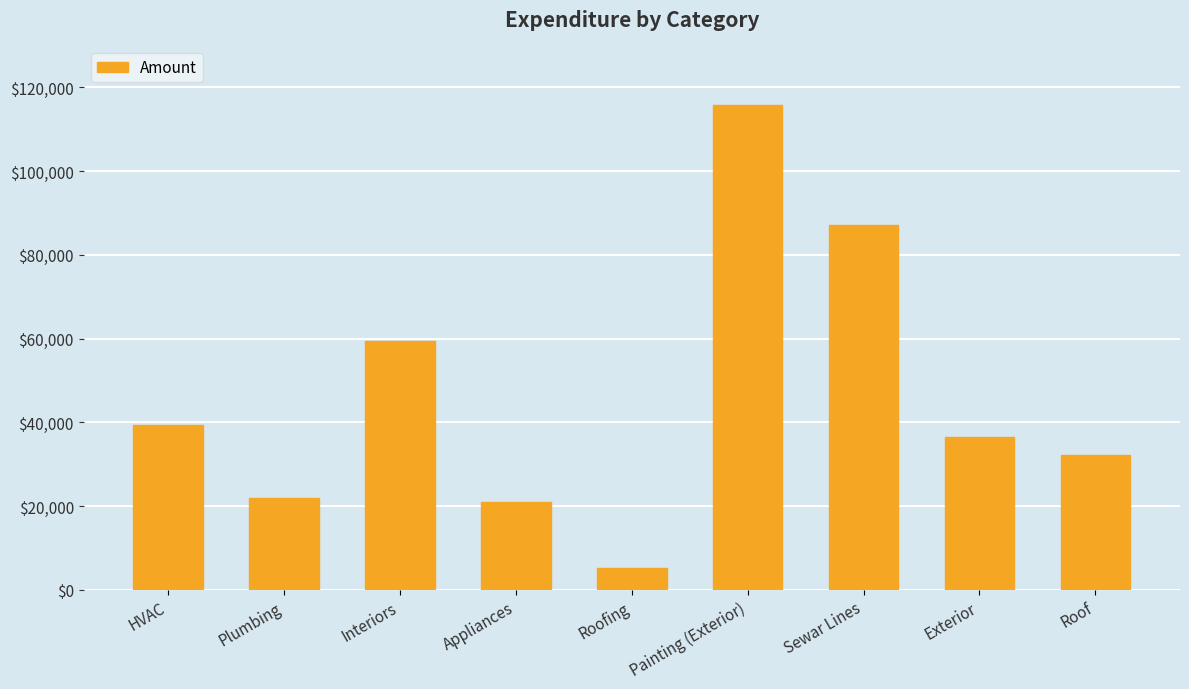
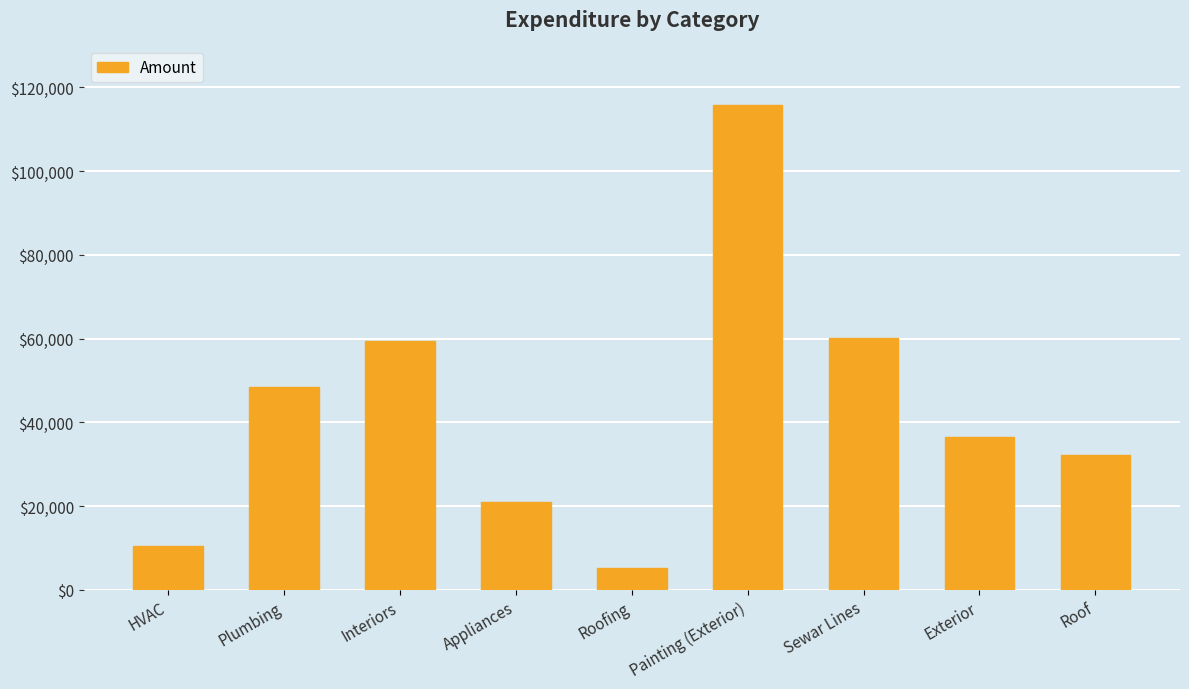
HVAC: $39,000 -> $11,000
Plumbing: $22,000 -> $48,000
Sewar Lines: $87,000 -> $60,000
